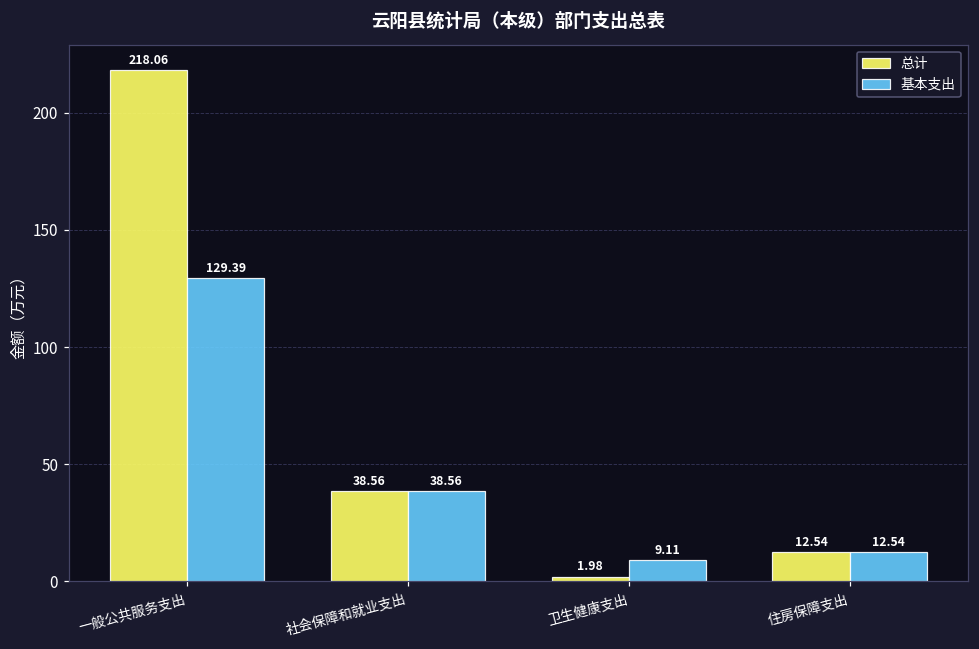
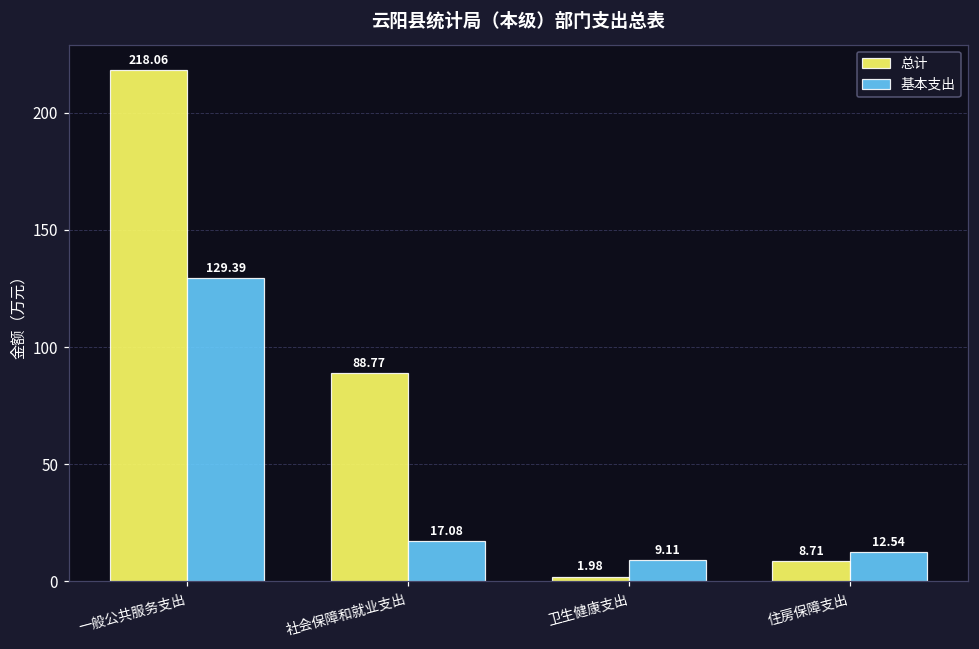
总计, 社会保障和就业支出: 38.56 -> 88.77
基本支出, 社会保障和就业支出: 38.56 -> 17.08
总计, 住房保障支出: 12.54 -> 8.71
